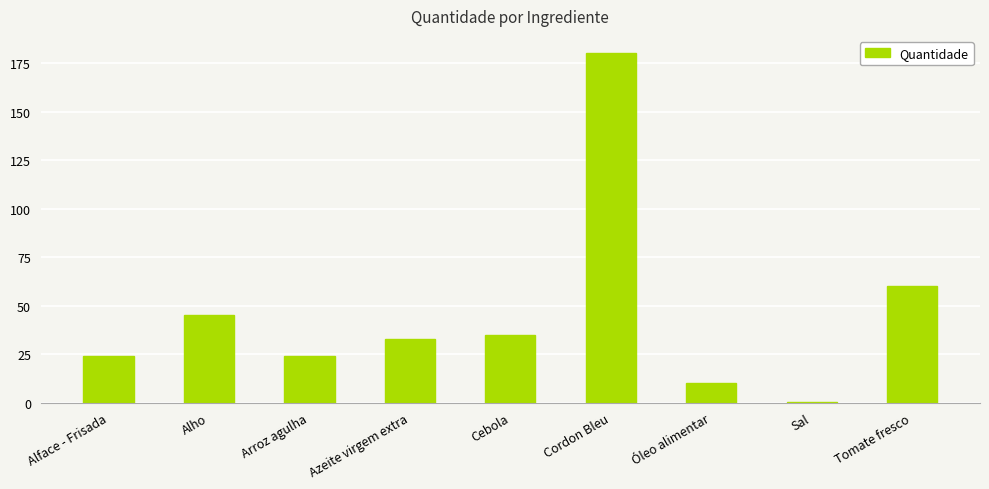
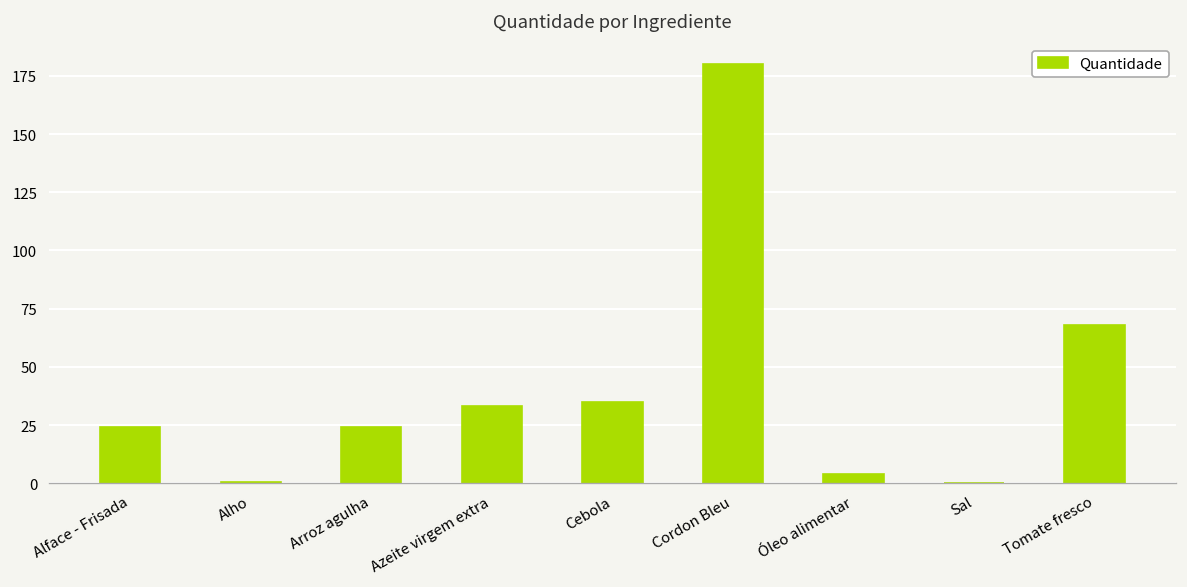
Alho: 45 -> 1
Óleo alimentar: 10 -> 4
Tomate fresco: 60 -> 68
